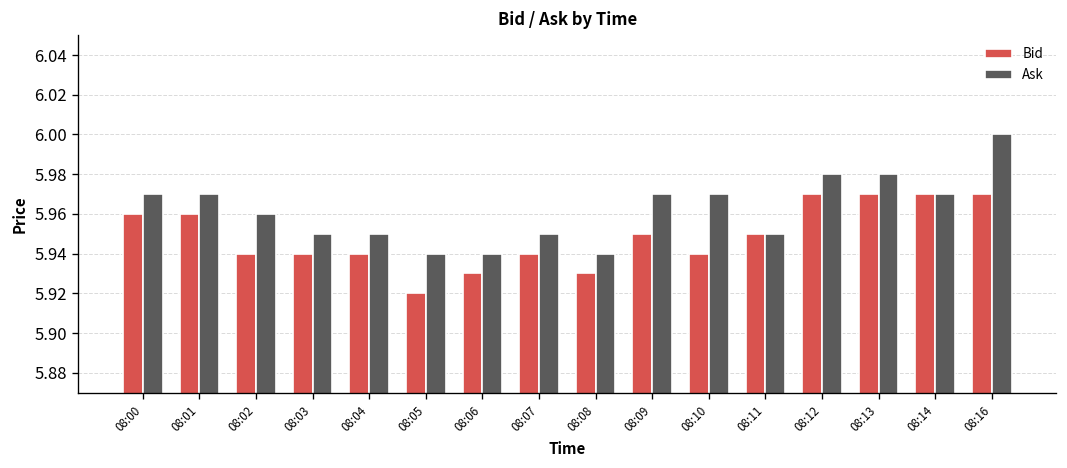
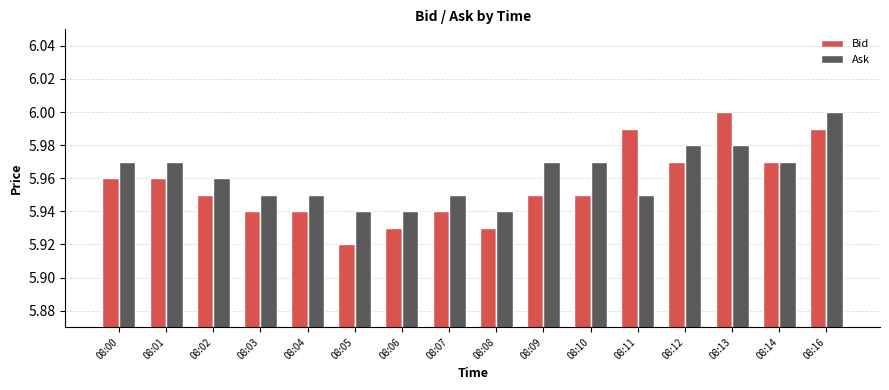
Bid, 08:02: 5.94 -> 5.95
Bid, 08:10: 5.94 -> 5.95
Bid, 08:11: 5.95 -> 5.99
Bid, 08:13: 5.97 -> 6.00
Bid, 08:16: 5.97 -> 5.99
